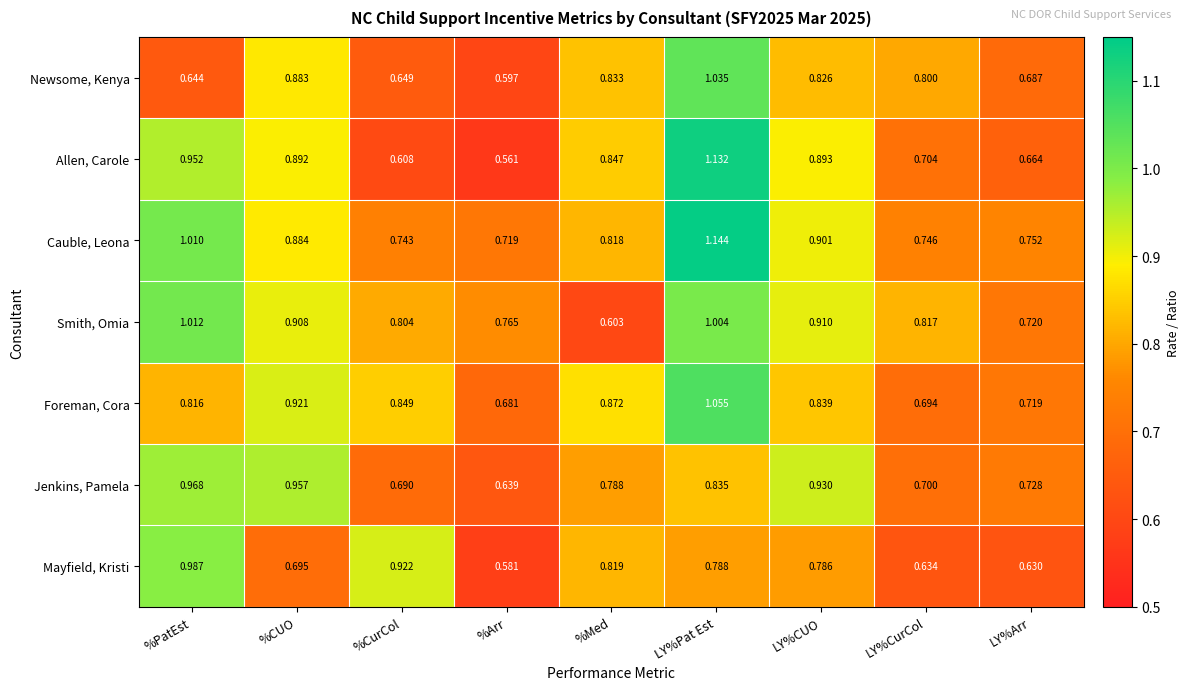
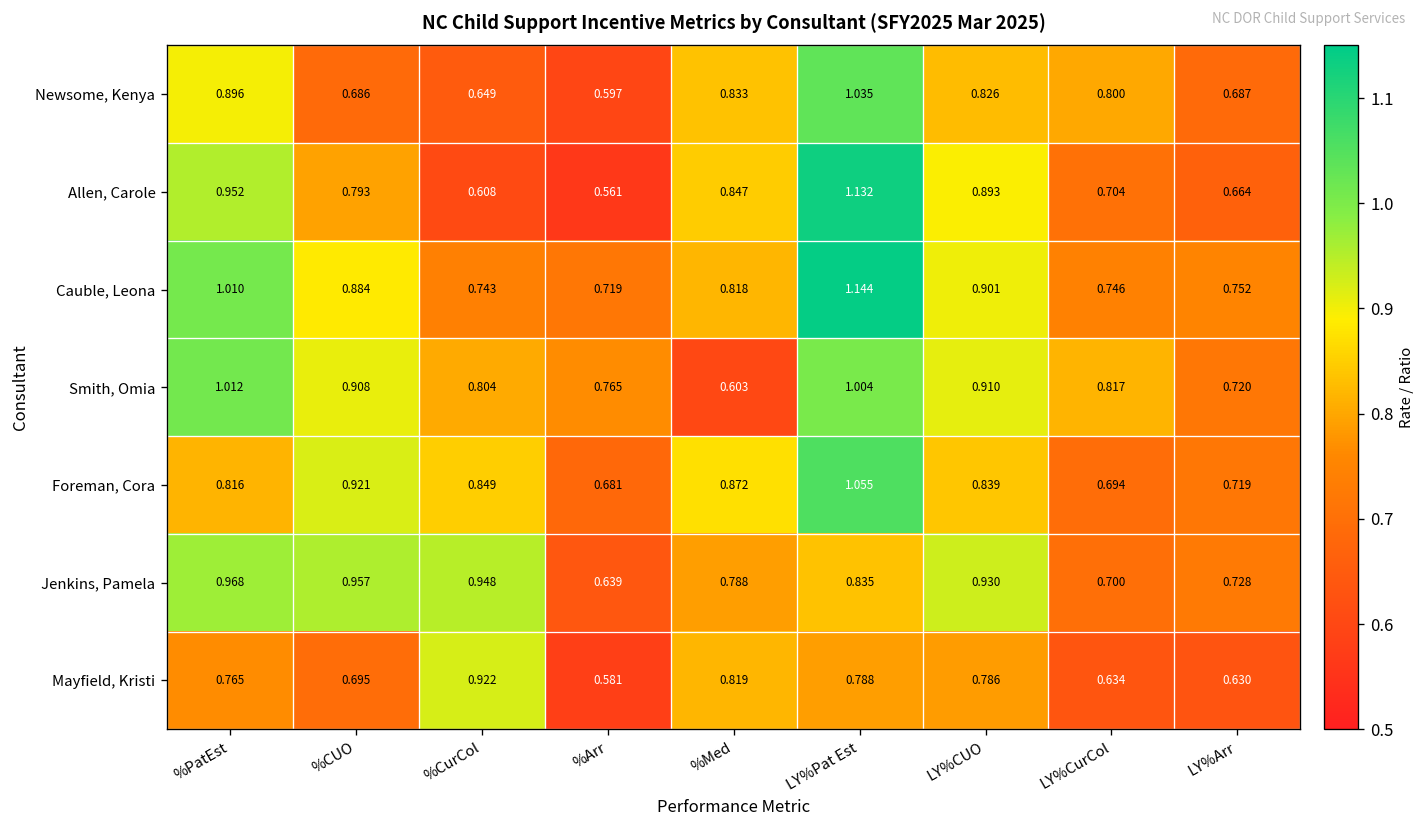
Newsome, Kenya, %PatEst: 0.644 -> 0.896
Newsome, Kenya, %CUO: 0.883 -> 0.686
Allen, Carole, %CUO: 0.892 -> 0.793
Jenkins, Pamela, %CurCol: 0.690 -> 0.948
Mayfield, Kristi, %PatEst: 0.987 -> 0.765
